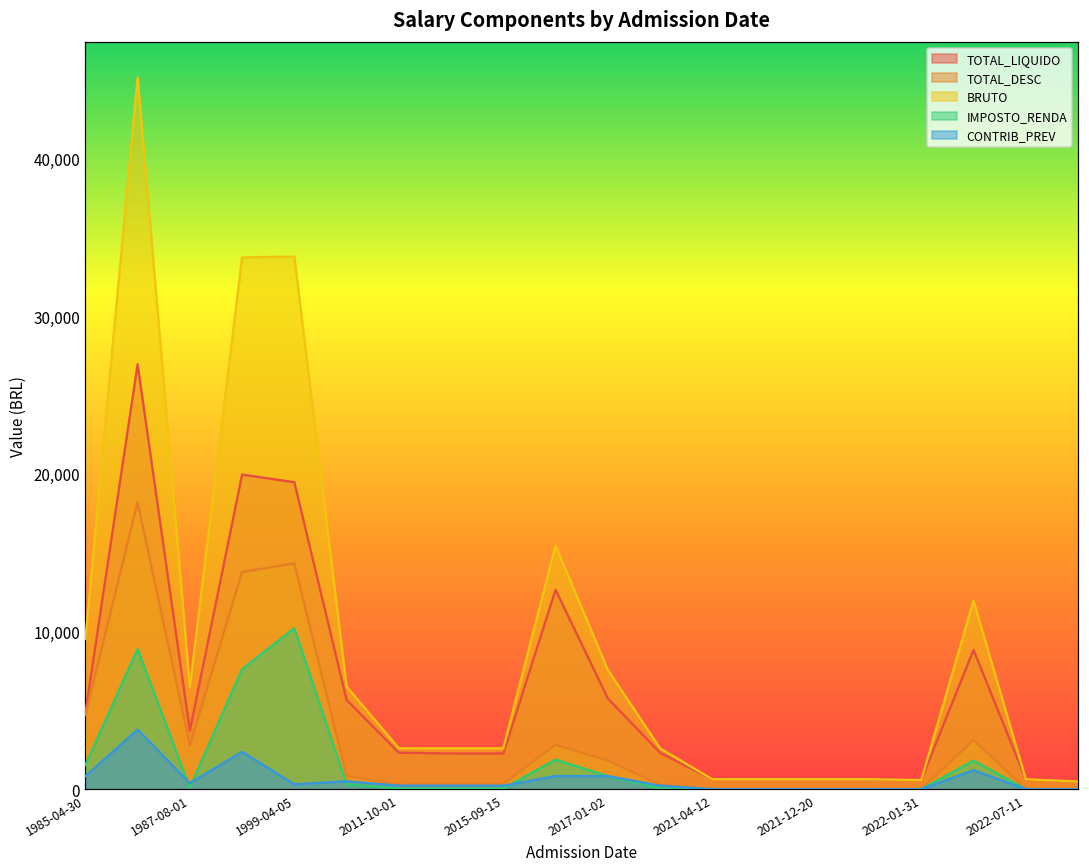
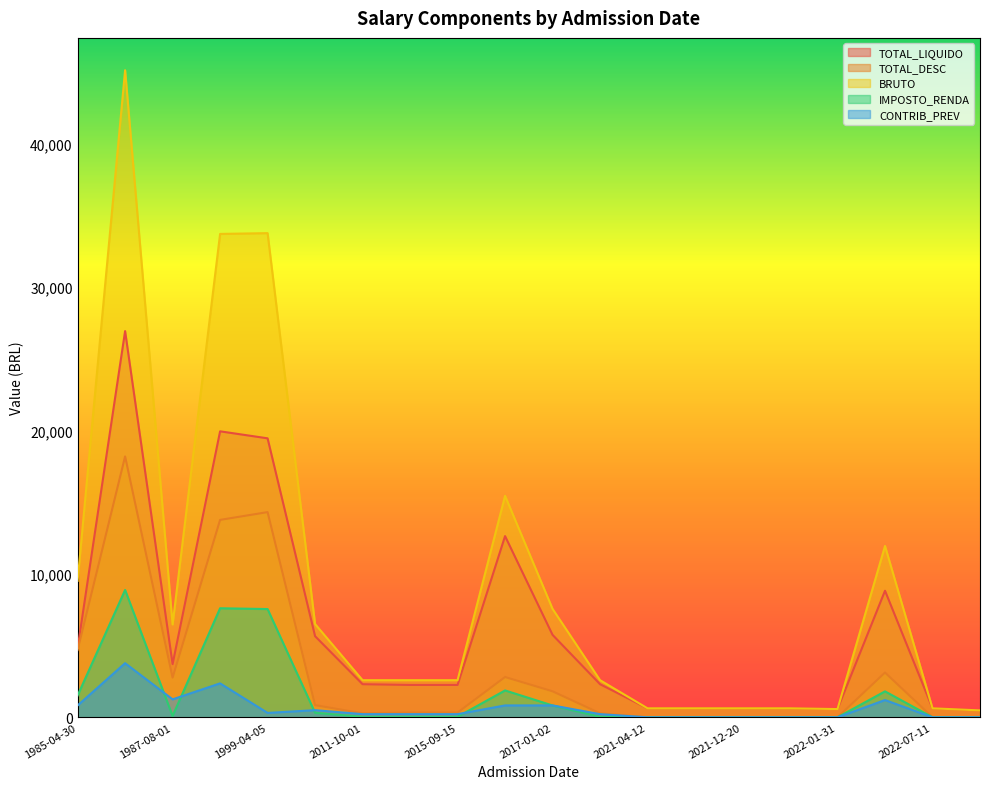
CONTRIB_PREV, 1987-08-01: 400 -> 1,300
IMPOSTO_RENDA, 1999-04-05: 10,200 -> 7,600
